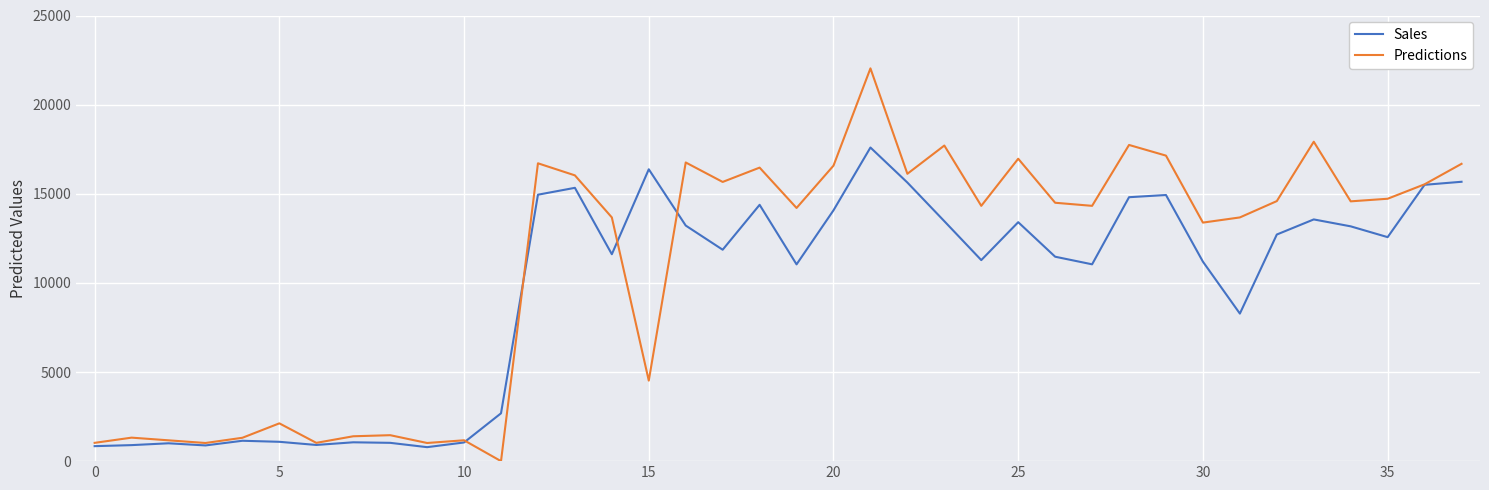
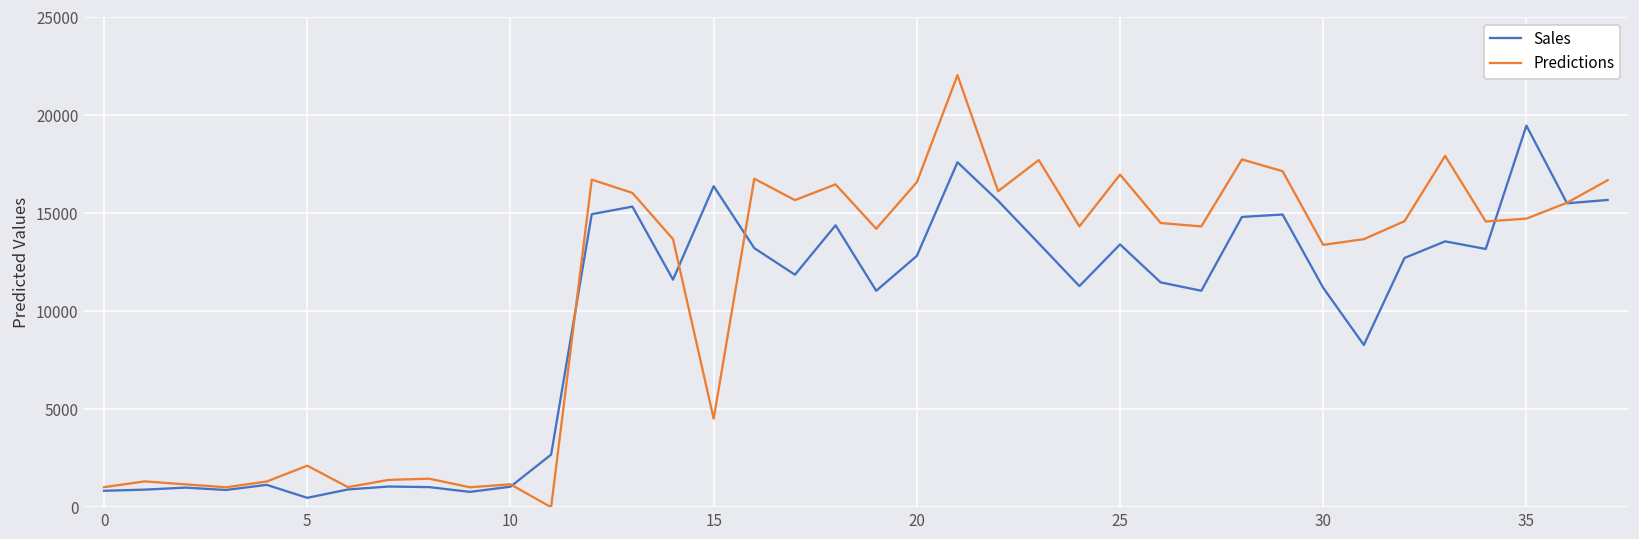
Sales, 5: 1100 -> 500
Sales, 20: 14100 -> 12800
Sales, 35: 12600 -> 19500
